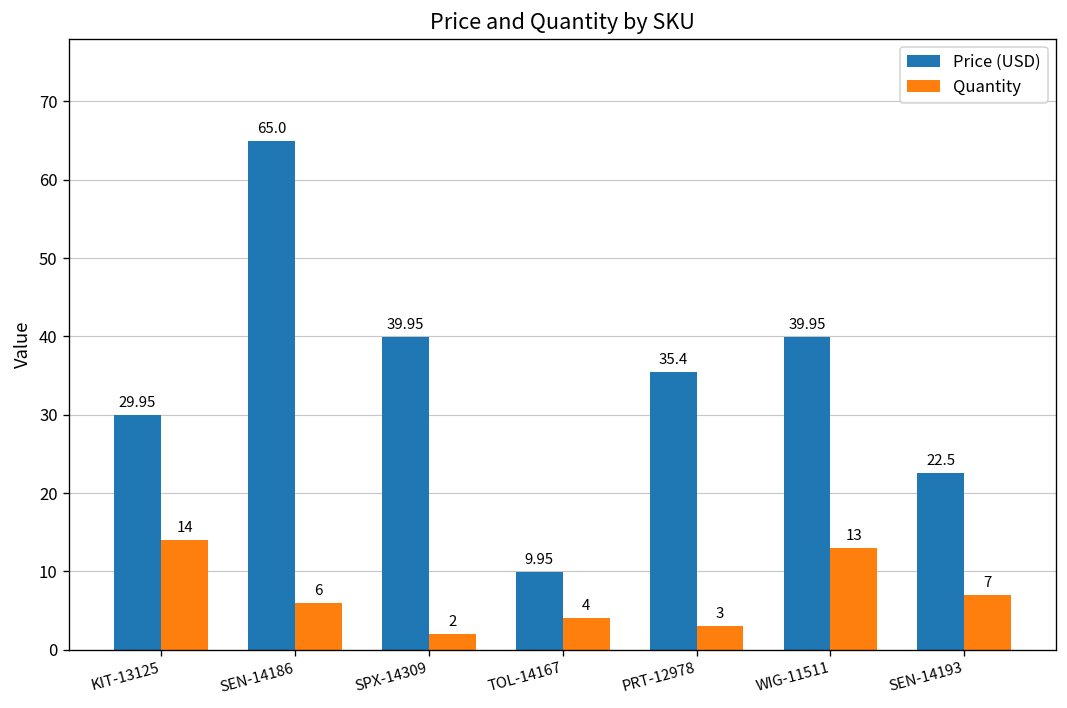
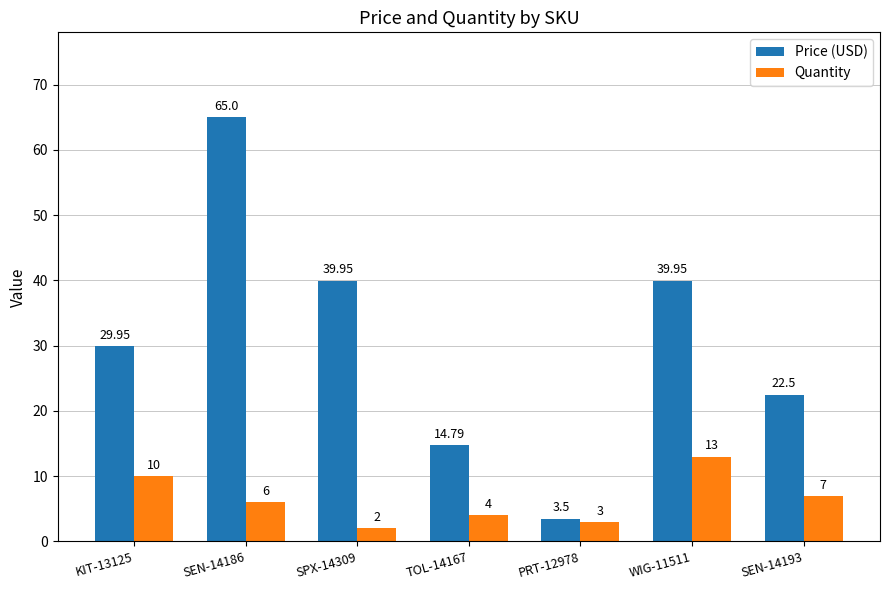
Quantity, KIT-13125: 14 -> 10
Price (USD), TOL-14167: 9.95 -> 14.79
Price (USD), PRT-12978: 35.4 -> 3.5
